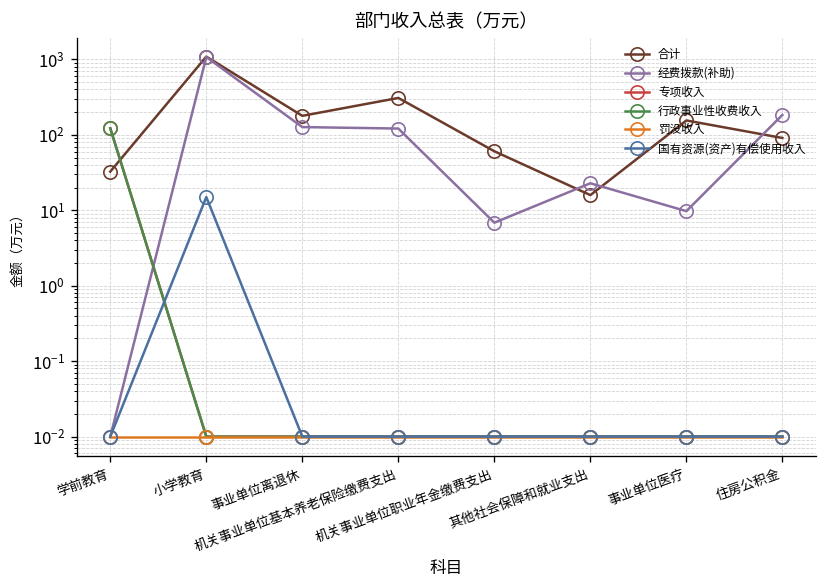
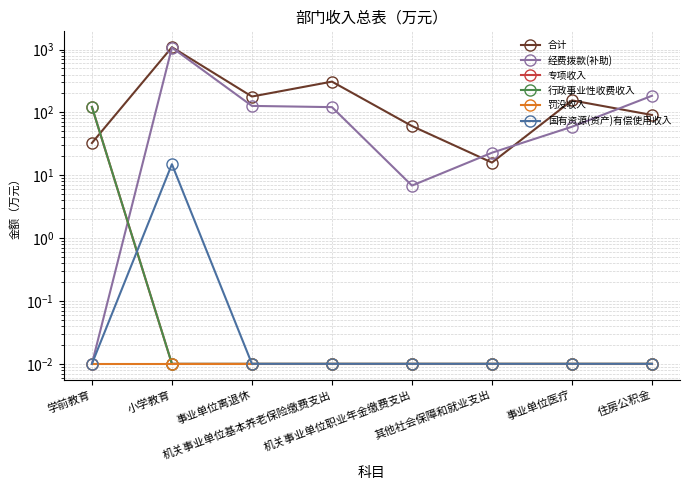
经费拨款(补助), 事业单位医疗: 10 -> 60
